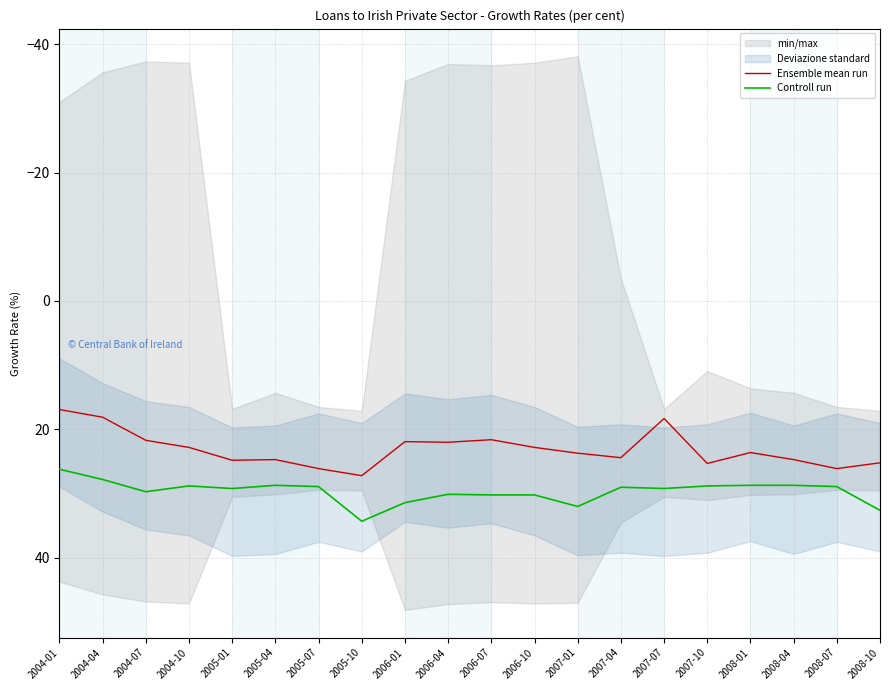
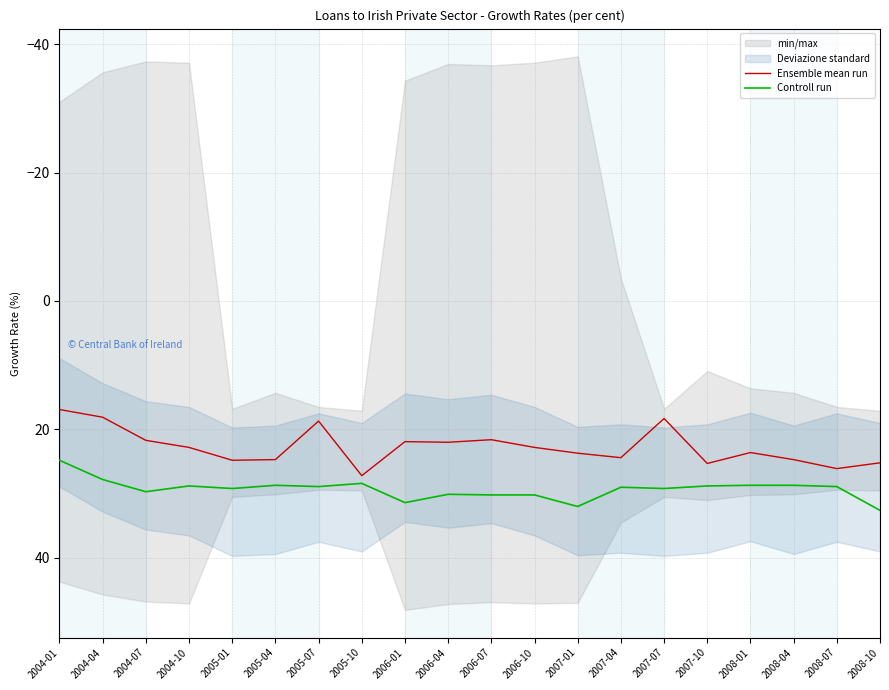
Controll run, 2004-01: 26 -> 25
Ensemble mean run, 2005-07: 26 -> 19
Controll run, 2005-10: 34 -> 28
